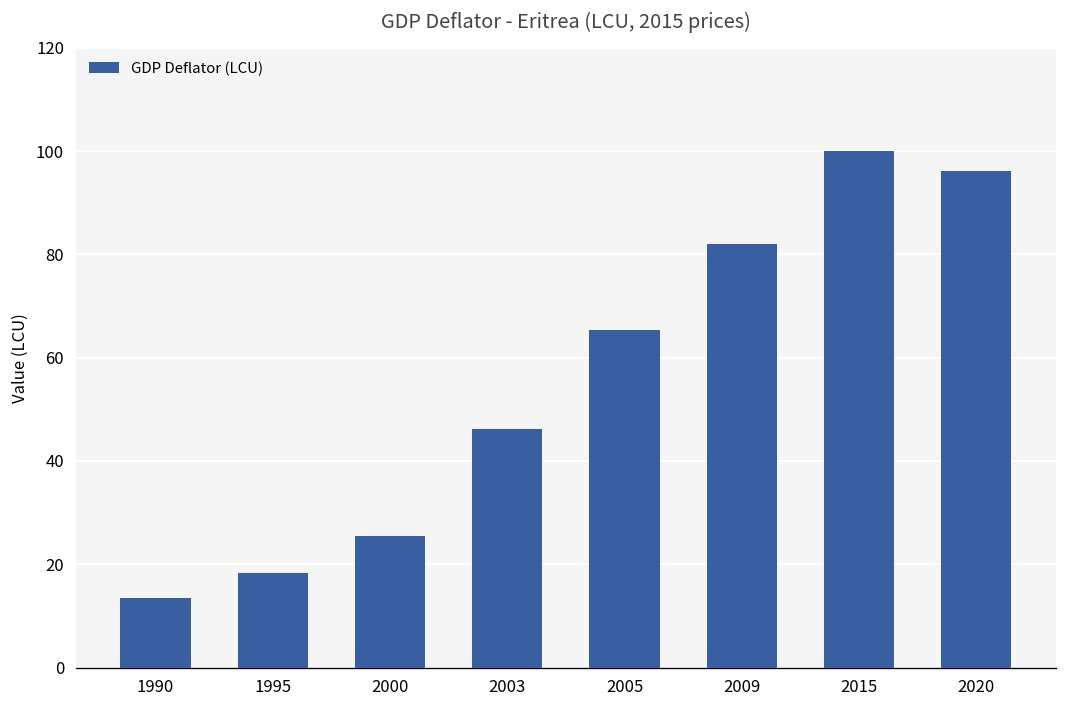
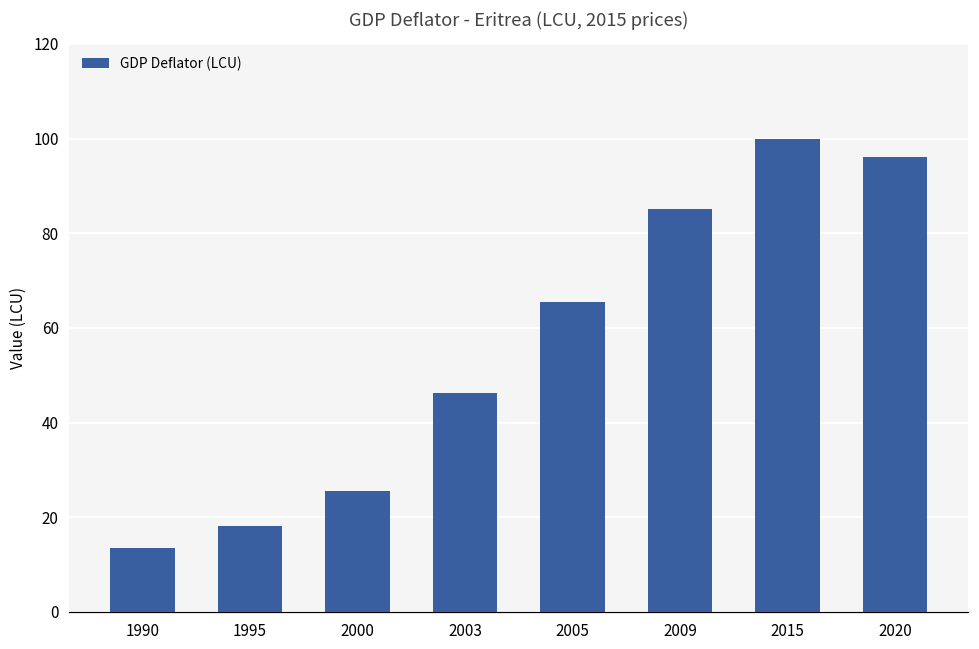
2009: 82 -> 85
